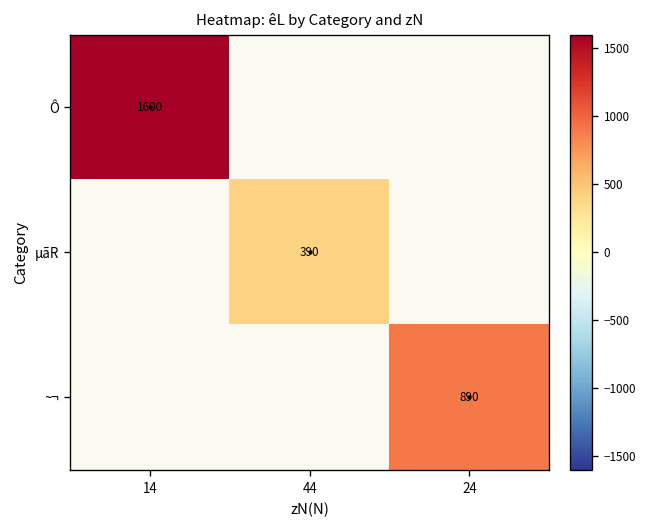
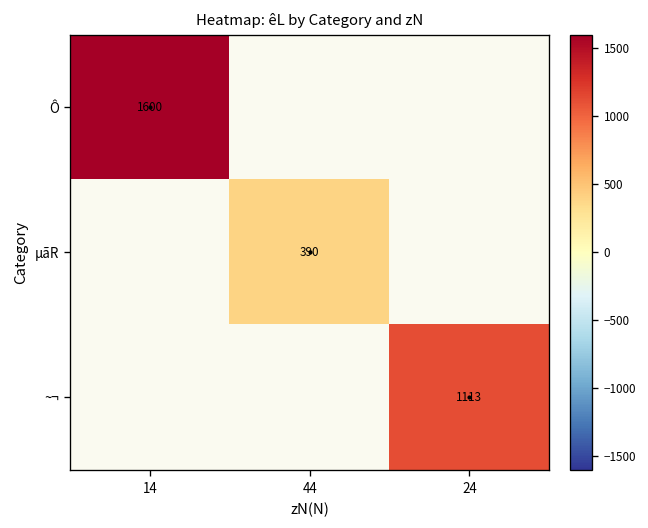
~¬, 24: 890 -> 1113
